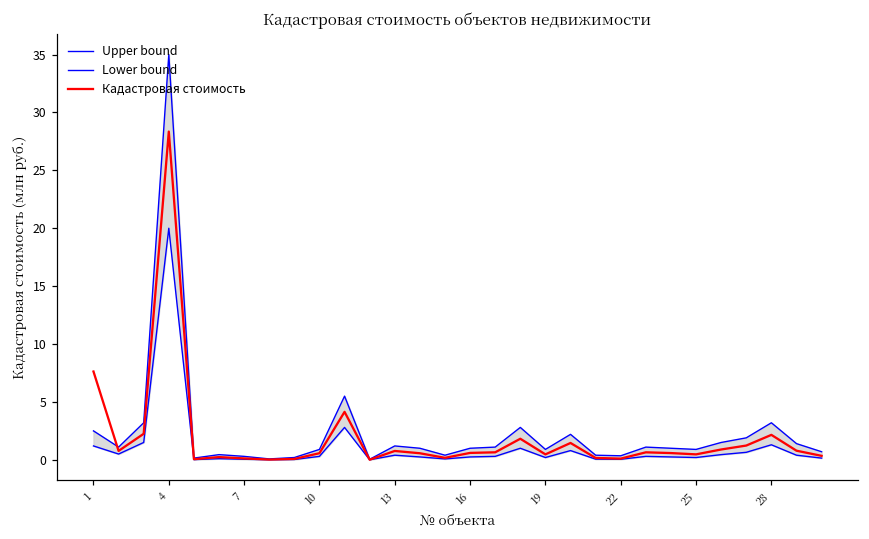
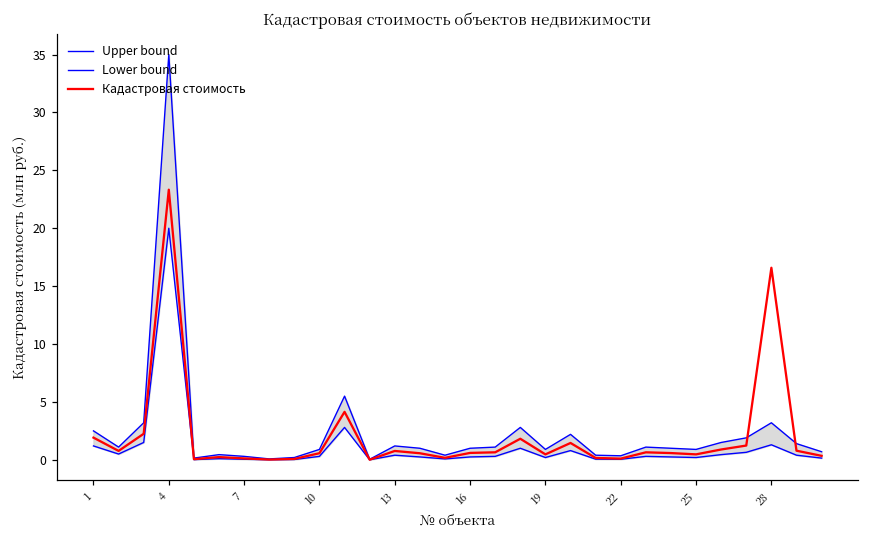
Кадастровая стоимость, 1: 7.6 -> 1.9
Кадастровая стоимость, 4: 28.3 -> 23.3
Кадастровая стоимость, 28: 2.2 -> 16.6
